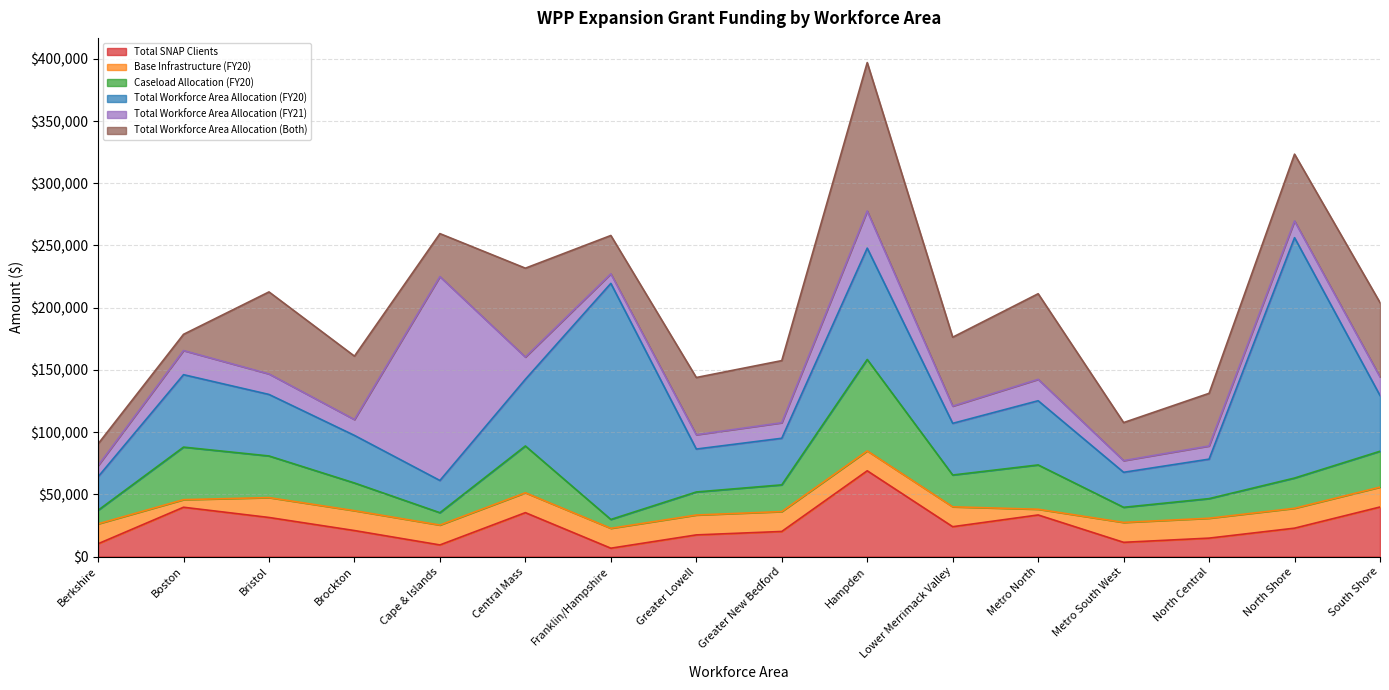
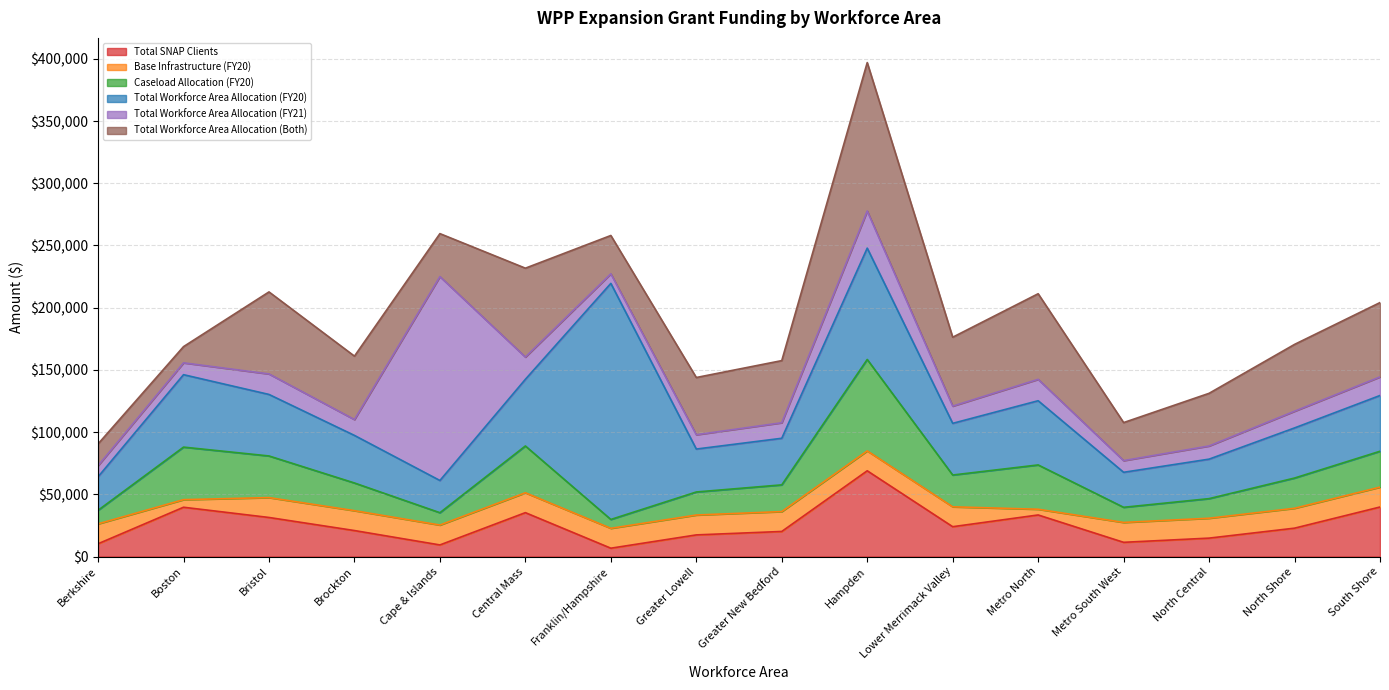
Total Workforce Area Allocation (FY21), Boston: $19,000 -> $10,000
Total Workforce Area Allocation (FY20), North Shore: $193,000 -> $40,000
